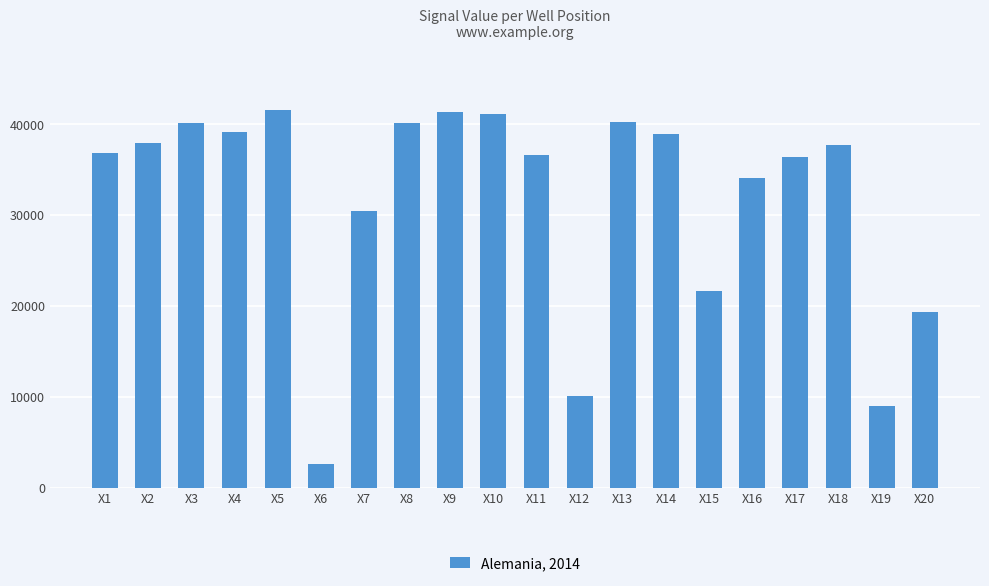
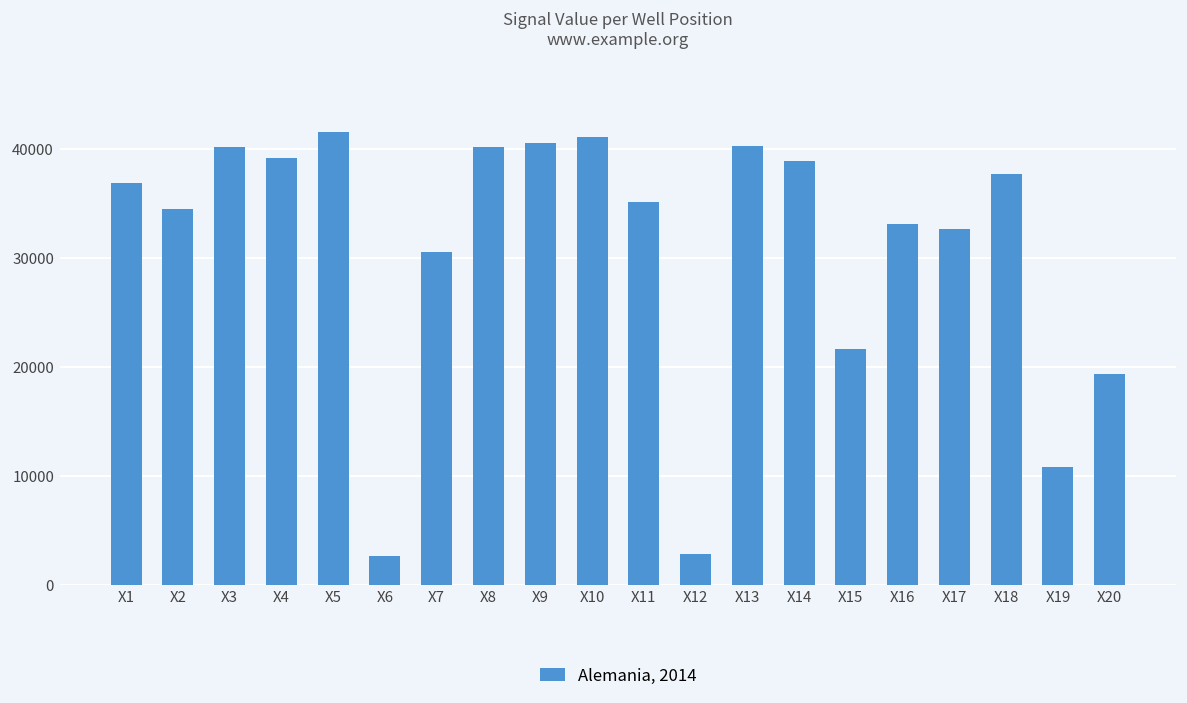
X2: 38000 -> 34000
X9: 41000 -> 40000
X11: 37000 -> 35000
X12: 10000 -> 3000
X16: 34000 -> 33000
X17: 36000 -> 33000
X19: 9000 -> 11000
